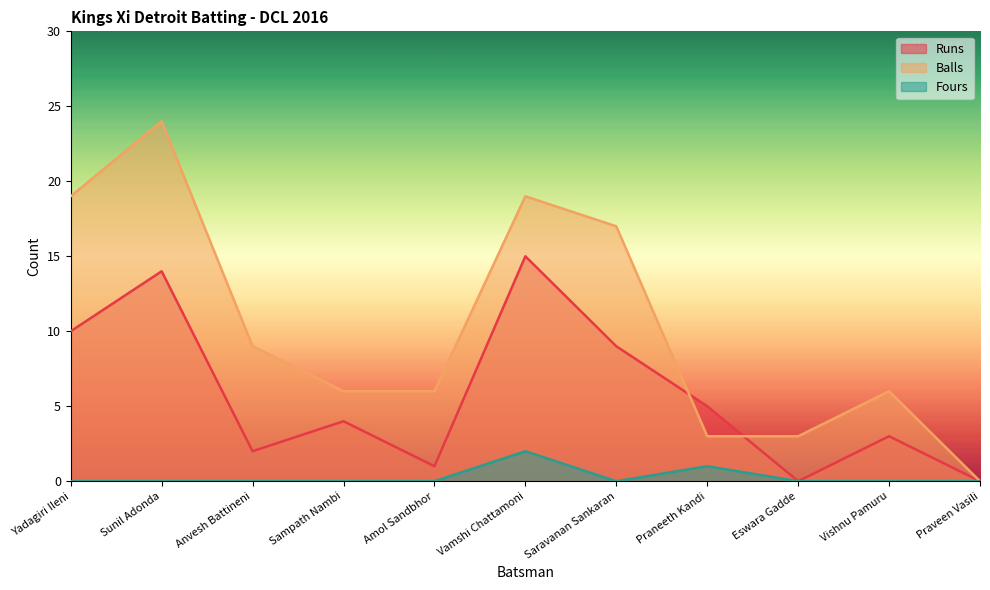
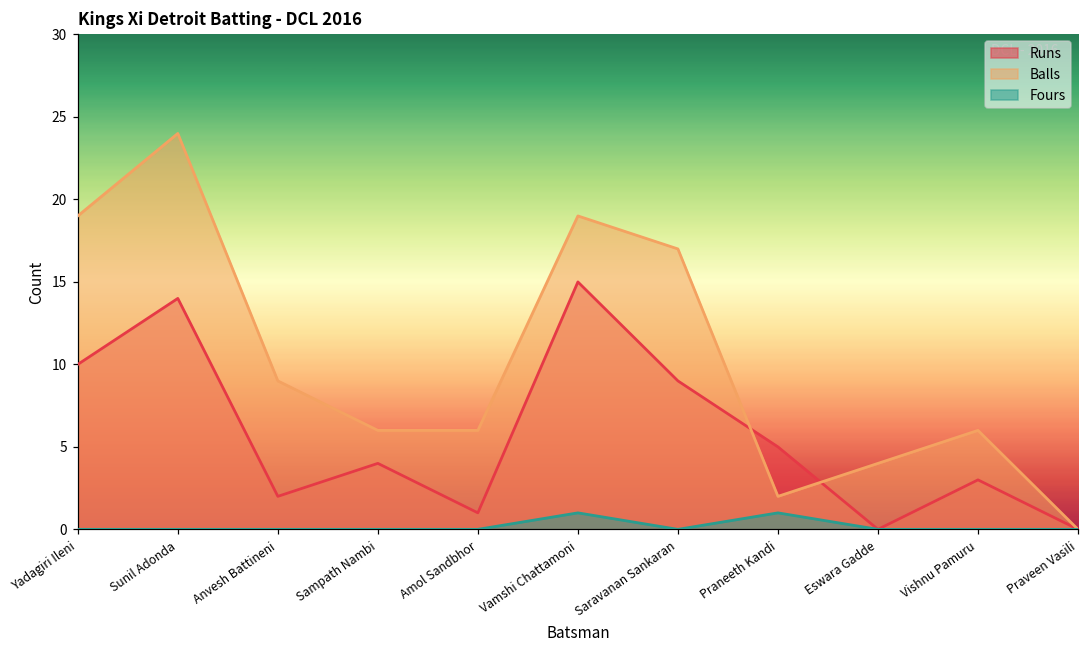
Fours, Vamshi Chattamoni: 2 -> 1
Balls, Praneeth Kandi: 3 -> 2
Balls, Eswara Gadde: 3 -> 4
